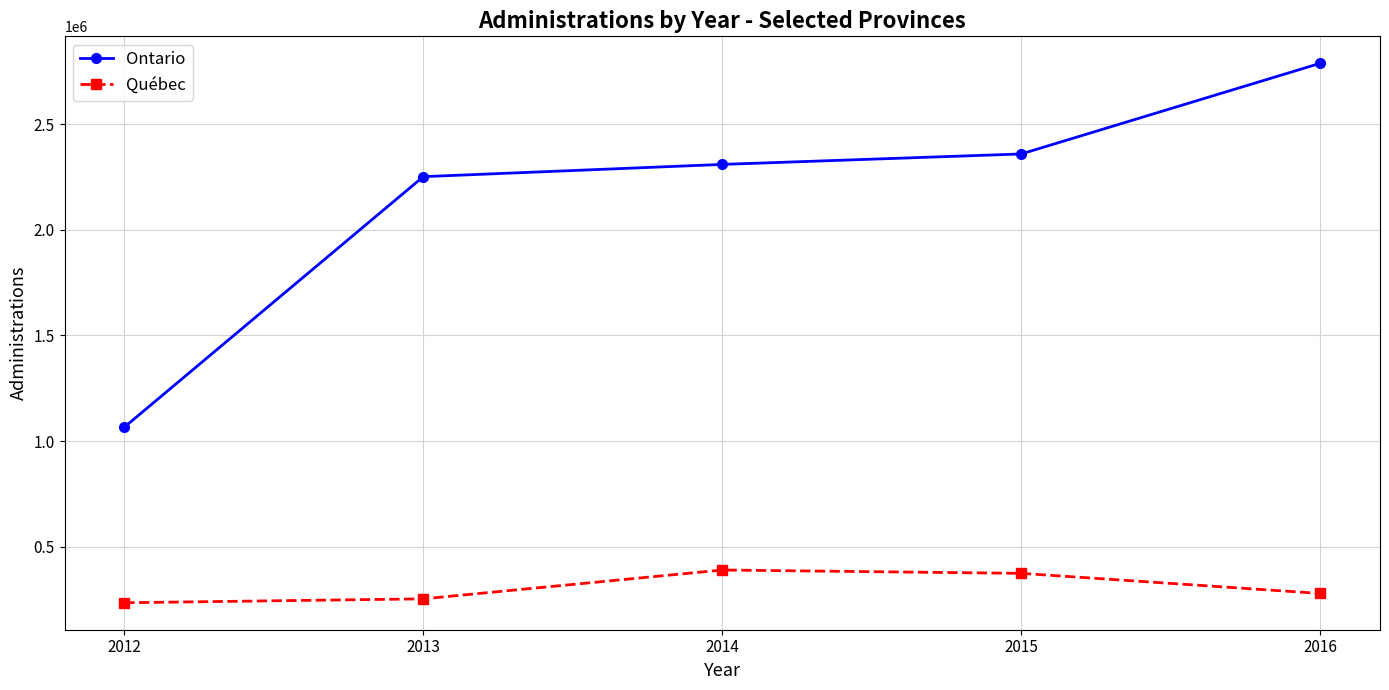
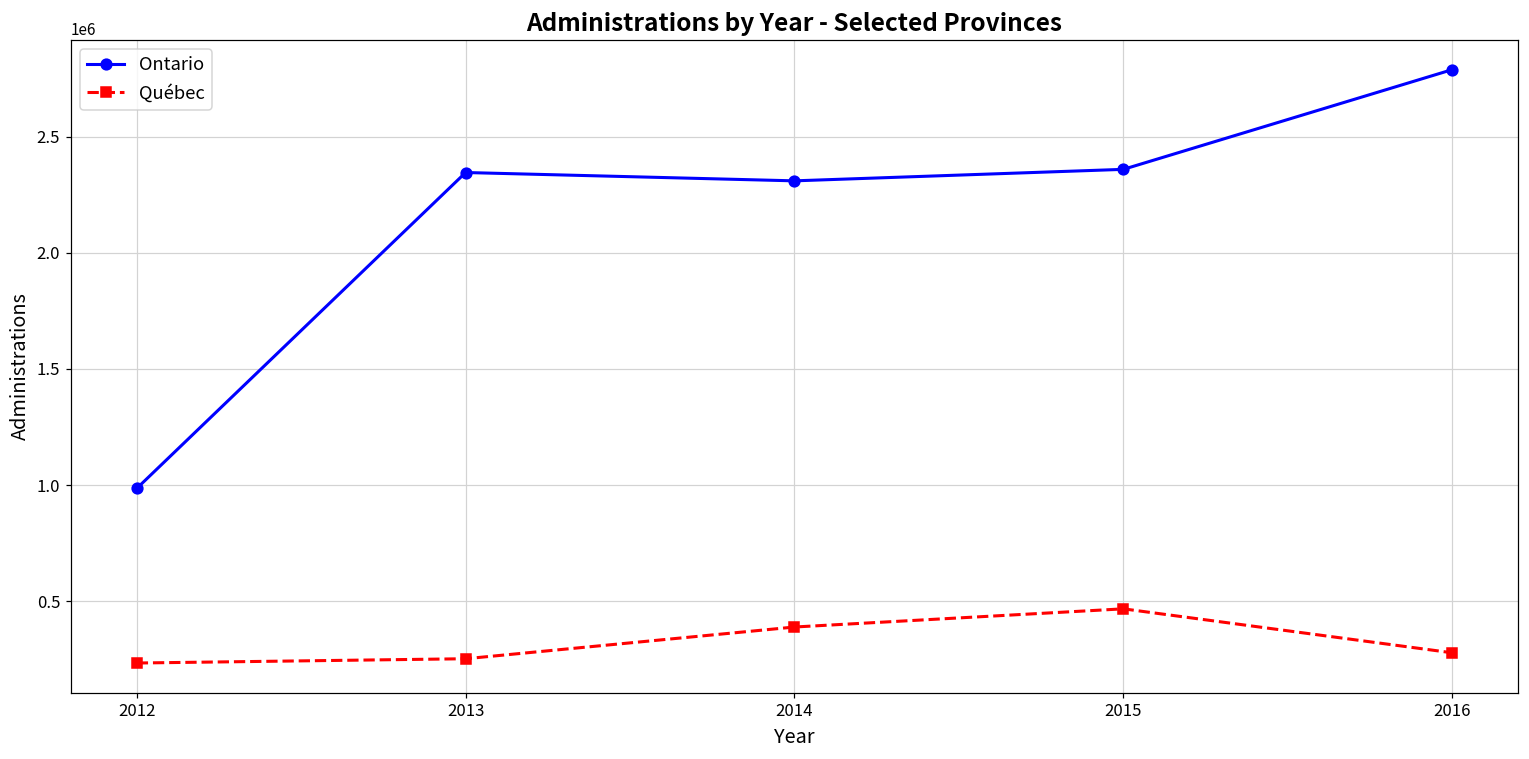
Ontario, 2012: 1070000 -> 990000
Ontario, 2013: 2250000 -> 2350000
Québec, 2015: 370000 -> 470000
